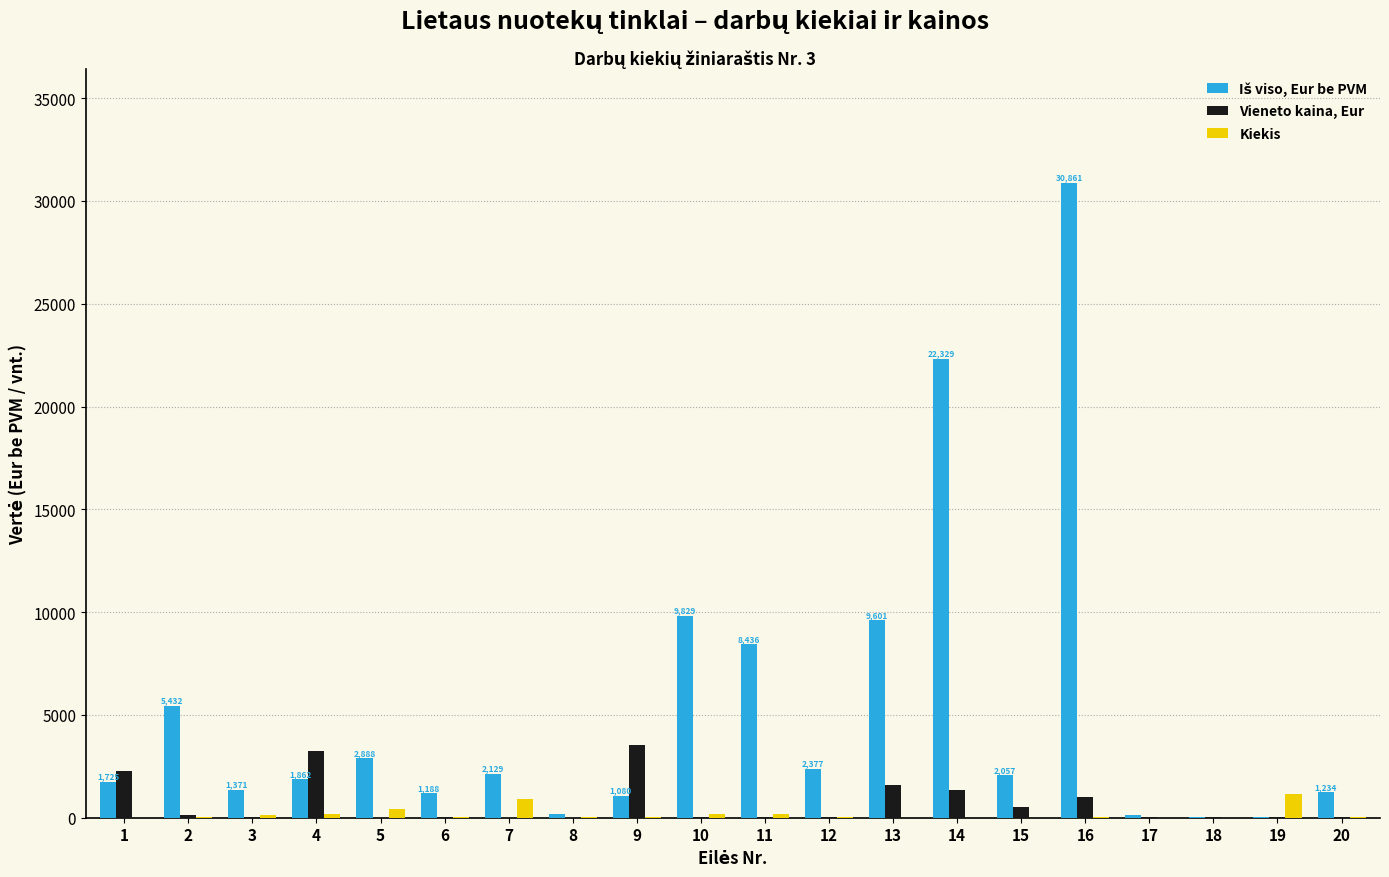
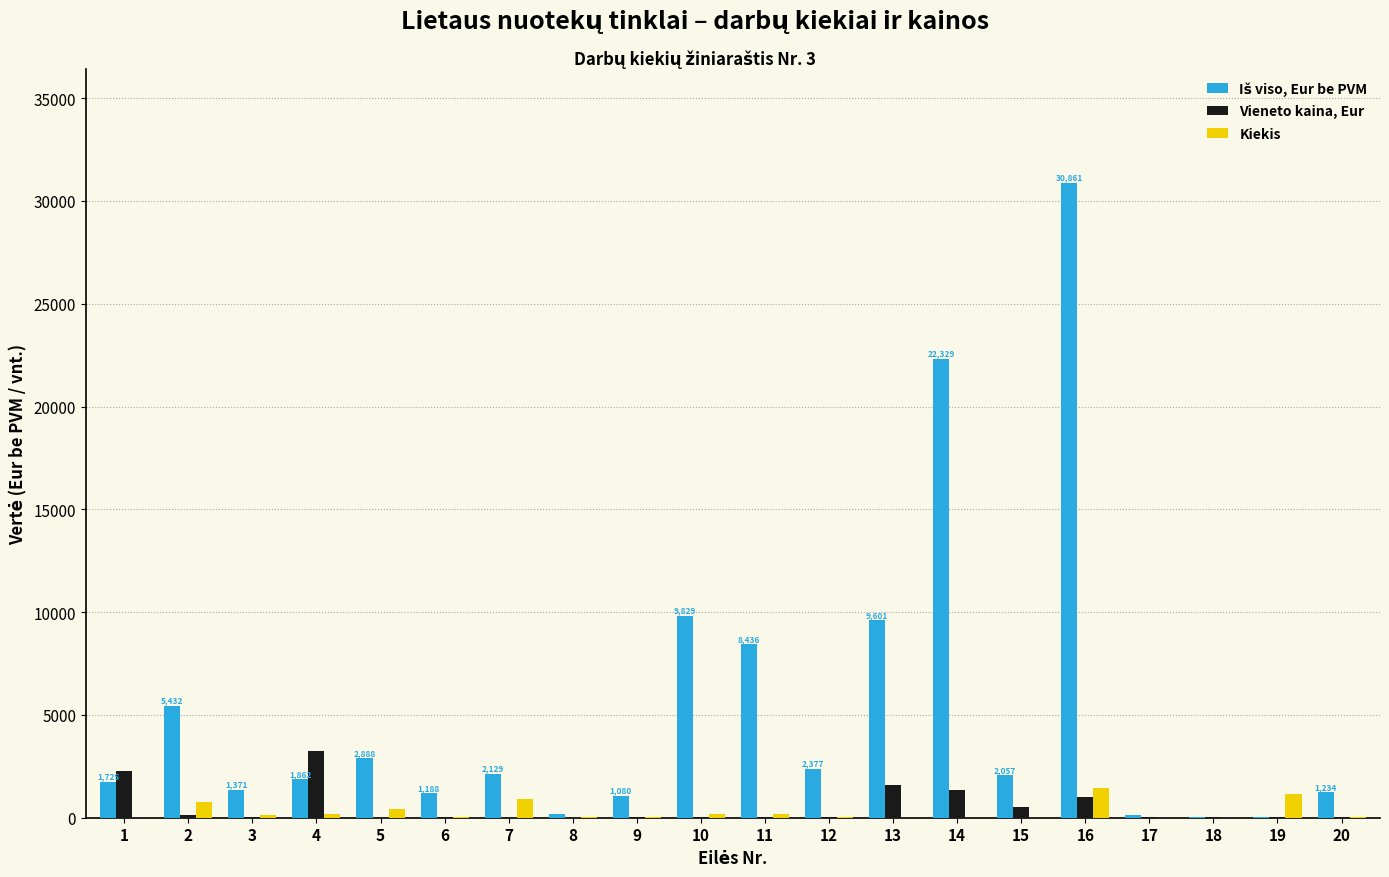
Kiekis, 2: 0 -> 800
Vieneto kaina, Eur, 9: 3500 -> 0
Kiekis, 16: 0 -> 1500
